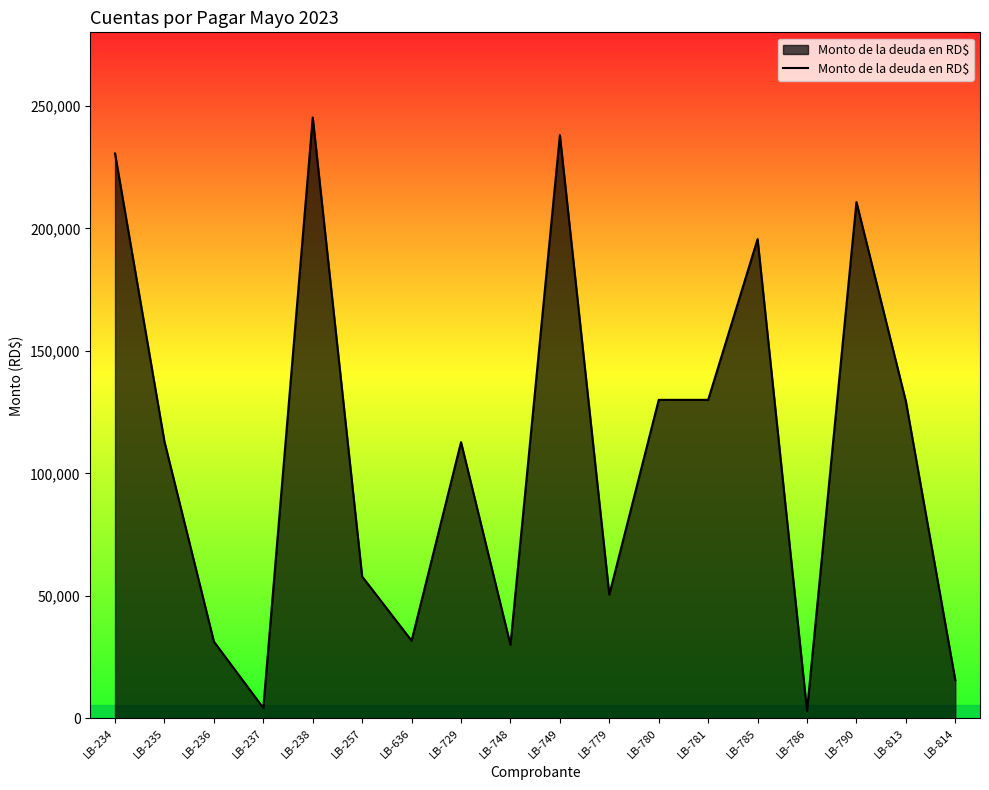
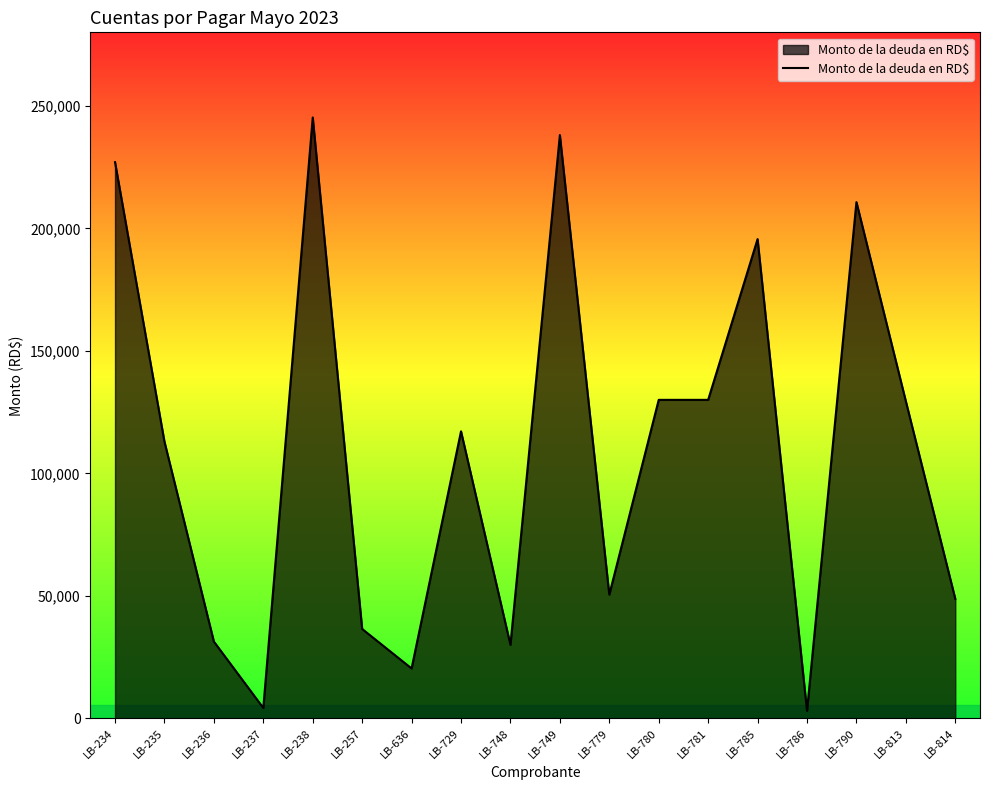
LB-234: 231,000 -> 227,000
LB-257: 58,000 -> 36,000
LB-636: 32,000 -> 20,000
LB-729: 113,000 -> 117,000
LB-814: 16,000 -> 49,000
